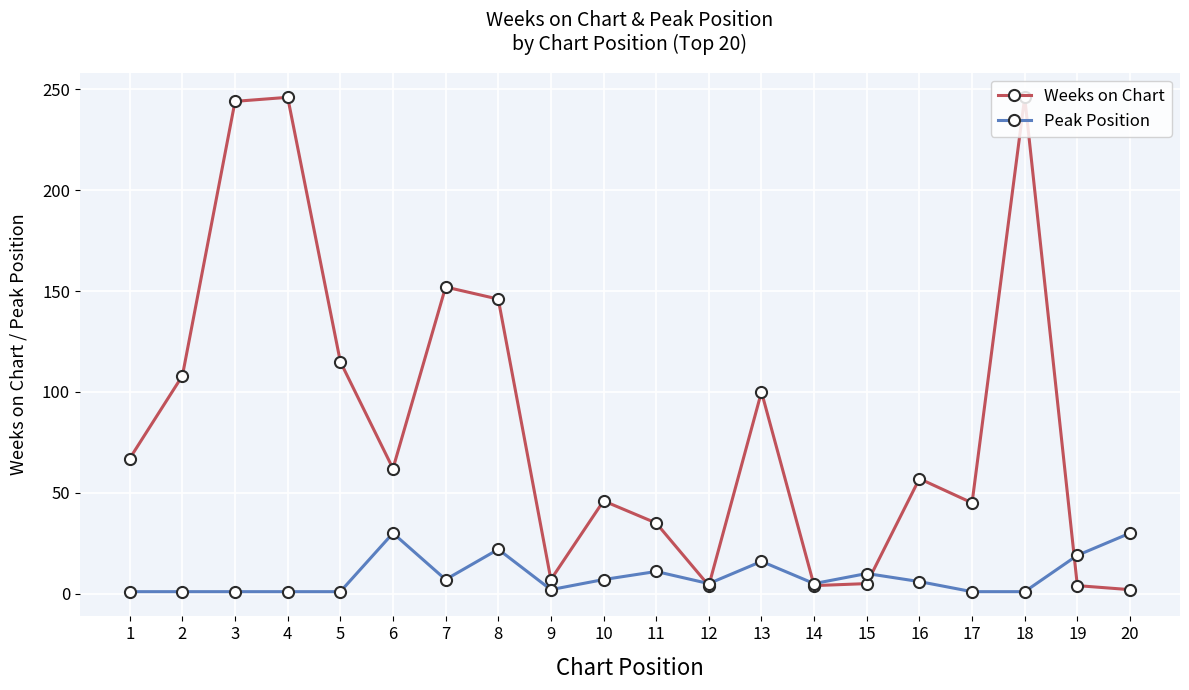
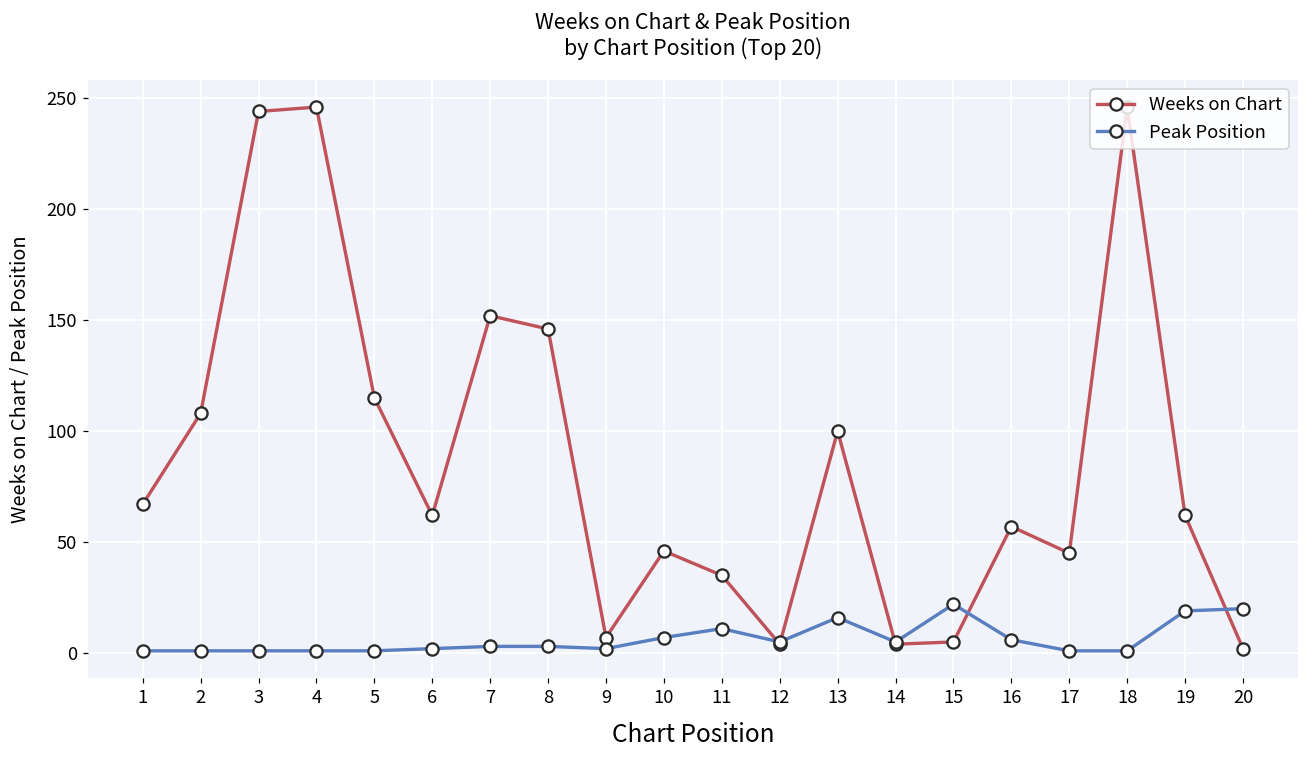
Peak Position, 6: 30 -> 2
Peak Position, 7: 7 -> 3
Peak Position, 8: 22 -> 3
Peak Position, 15: 10 -> 22
Weeks on Chart, 19: 4 -> 62
Peak Position, 20: 30 -> 20
